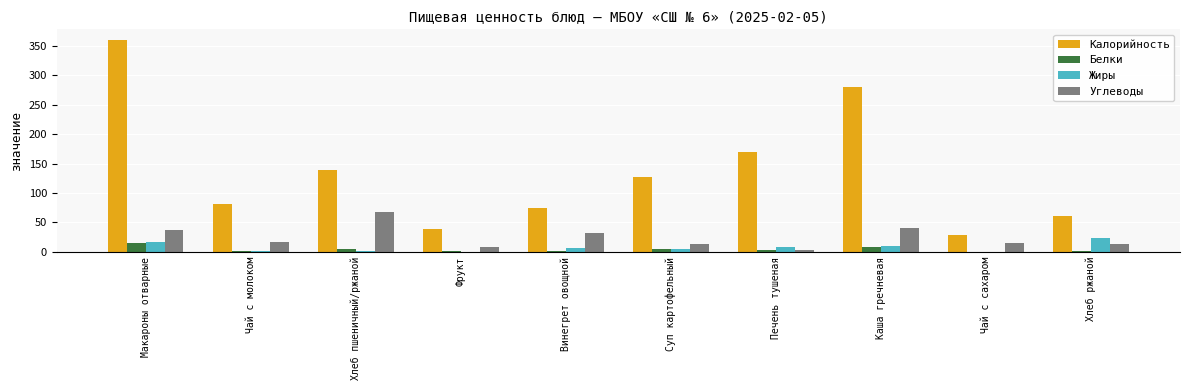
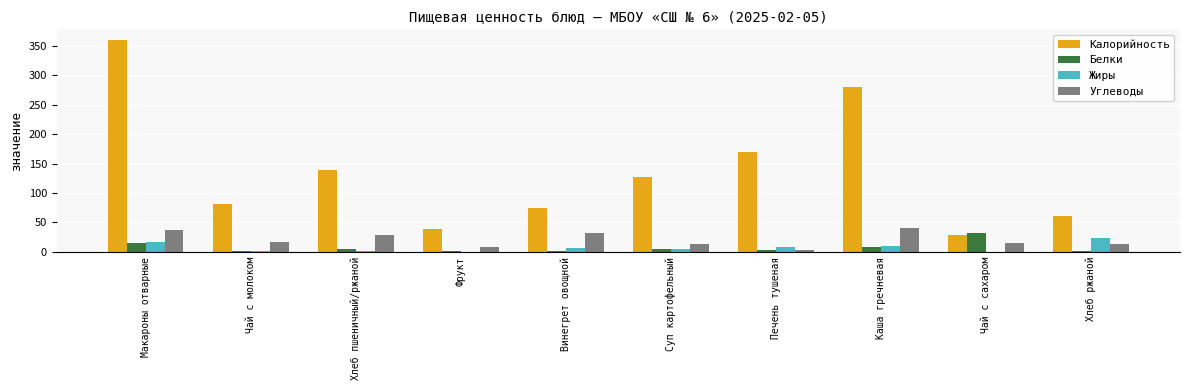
Углеводы, Хлеб пшеничный/ржаной: 70 -> 30
Белки, Чай с сахаром: 0 -> 30
